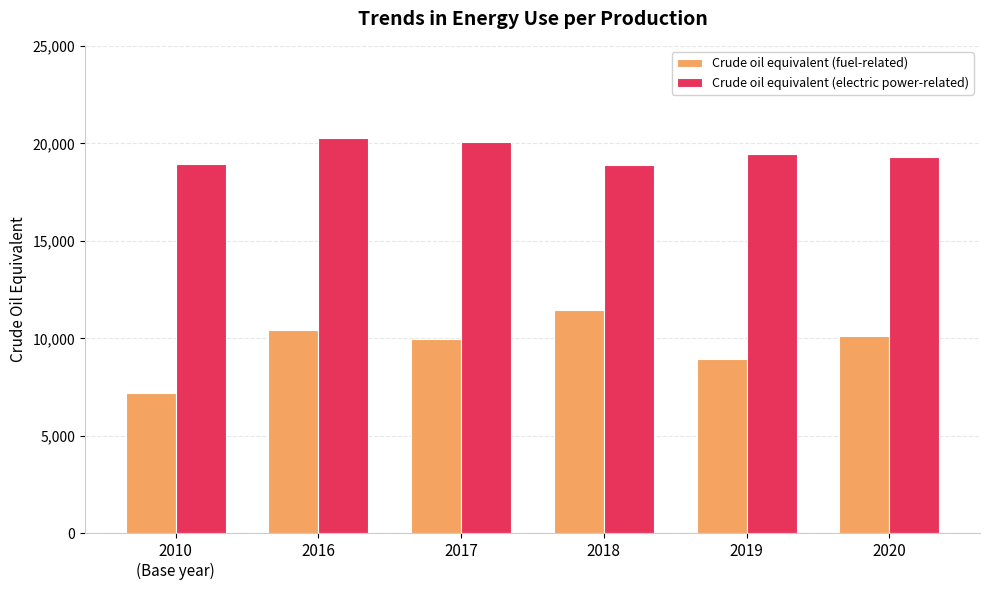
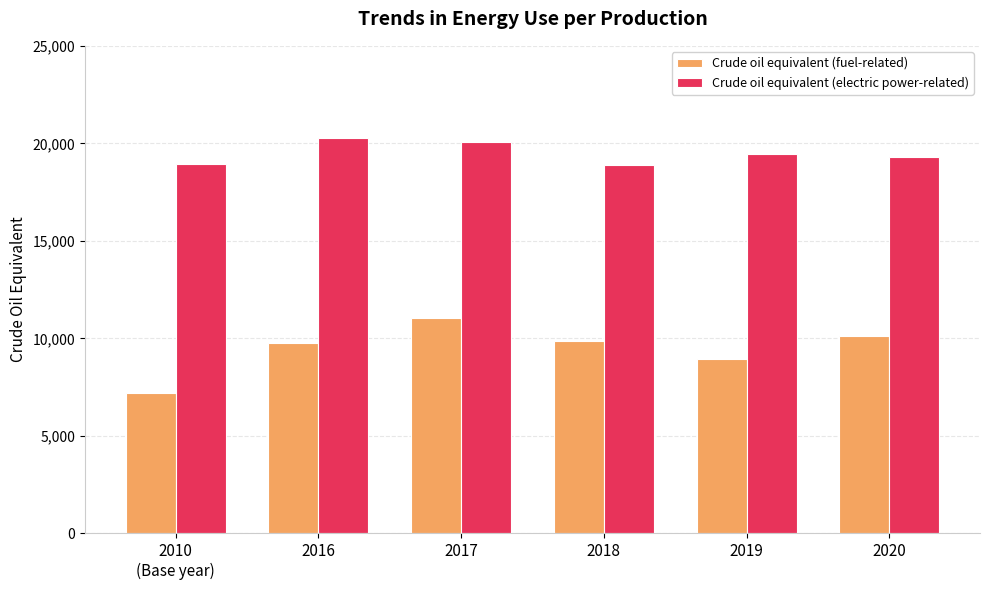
Crude oil equivalent (fuel-related), 2016: 10,500 -> 9,800
Crude oil equivalent (fuel-related), 2017: 10,000 -> 11,000
Crude oil equivalent (fuel-related), 2018: 11,500 -> 9,900
